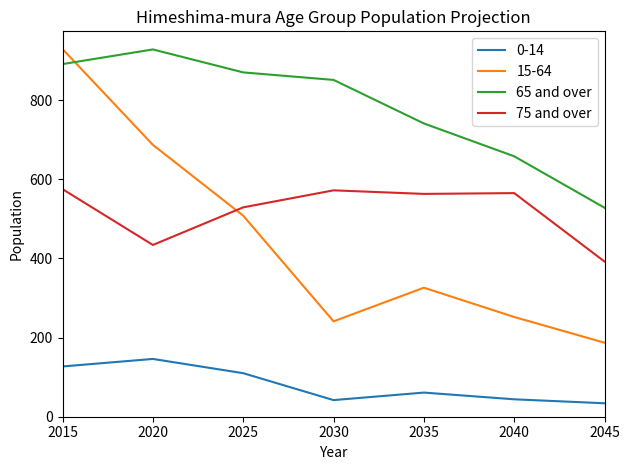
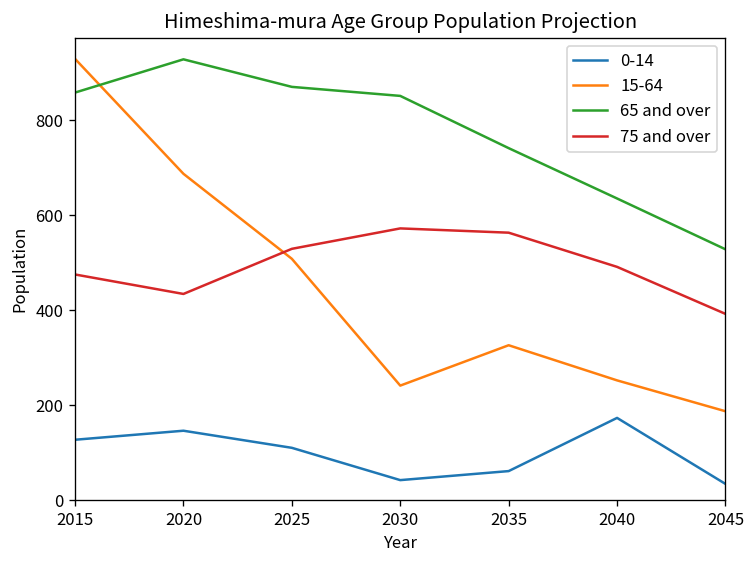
65 and over, 2015: 890 -> 860
75 and over, 2015: 580 -> 480
0-14, 2040: 40 -> 170
65 and over, 2040: 660 -> 640
75 and over, 2040: 570 -> 490
